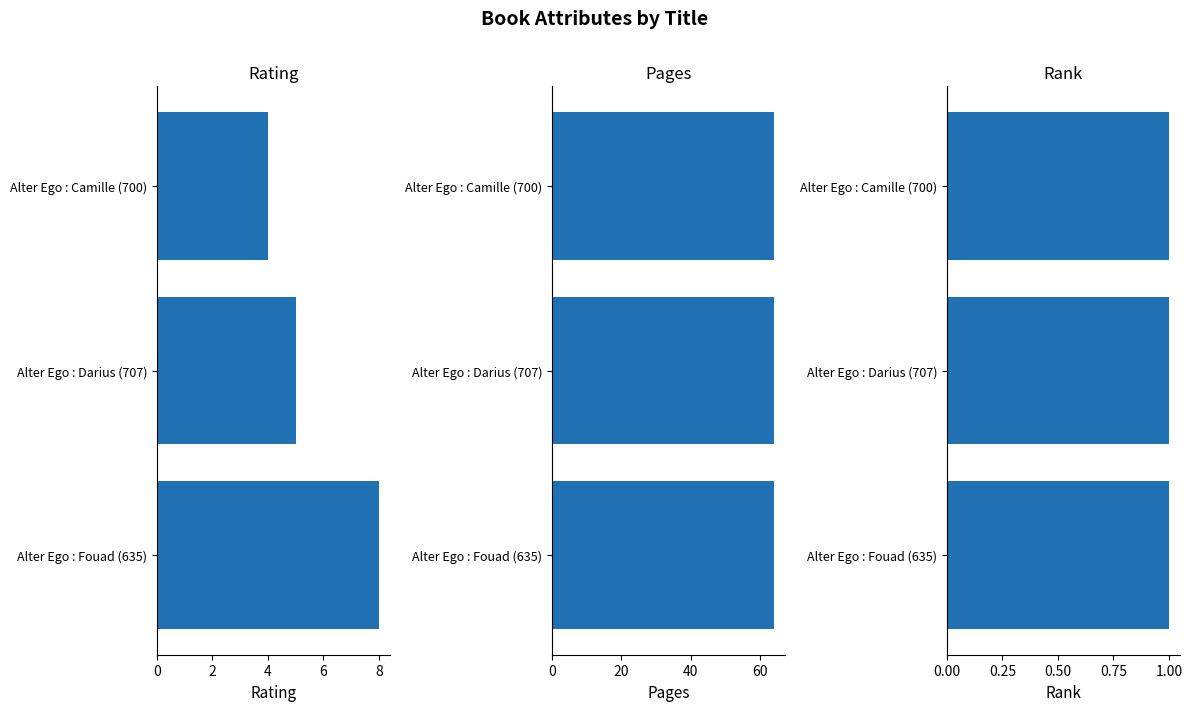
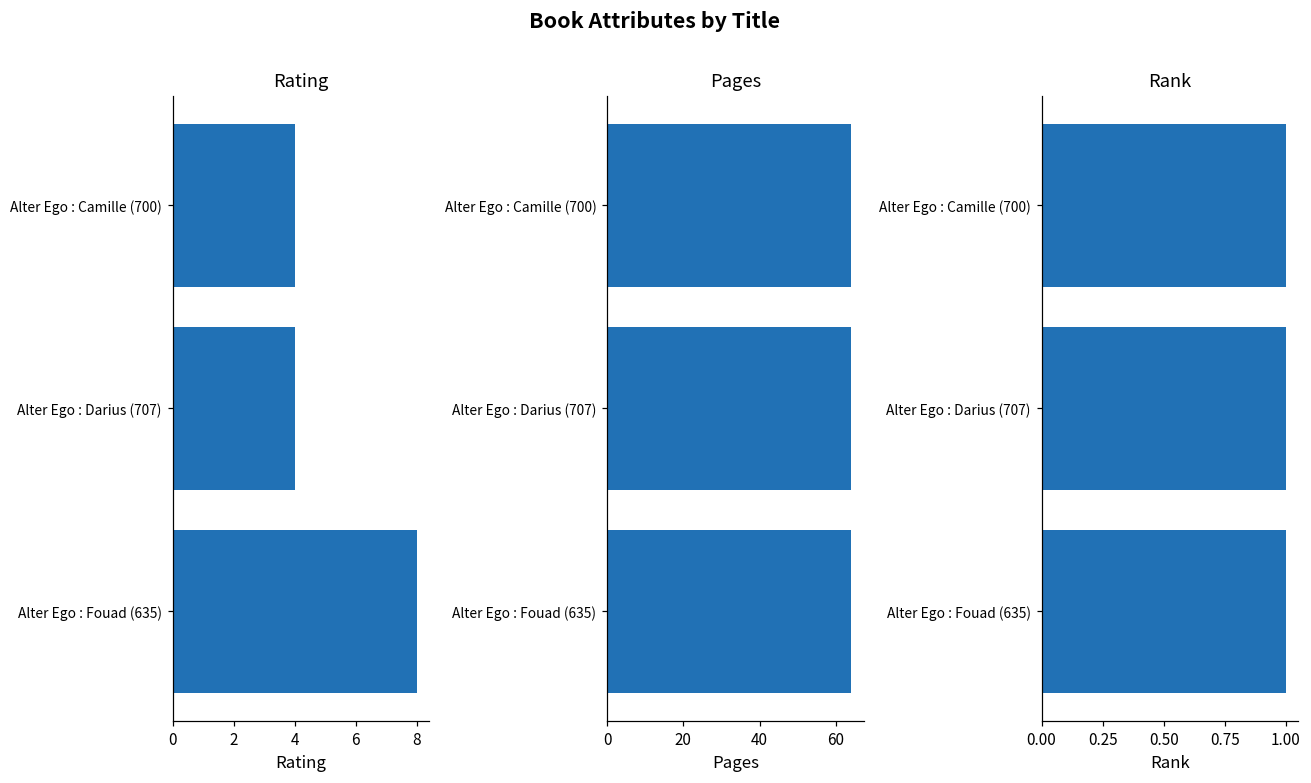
Rating, Alter Ego : Darius (707): 5 -> 4
